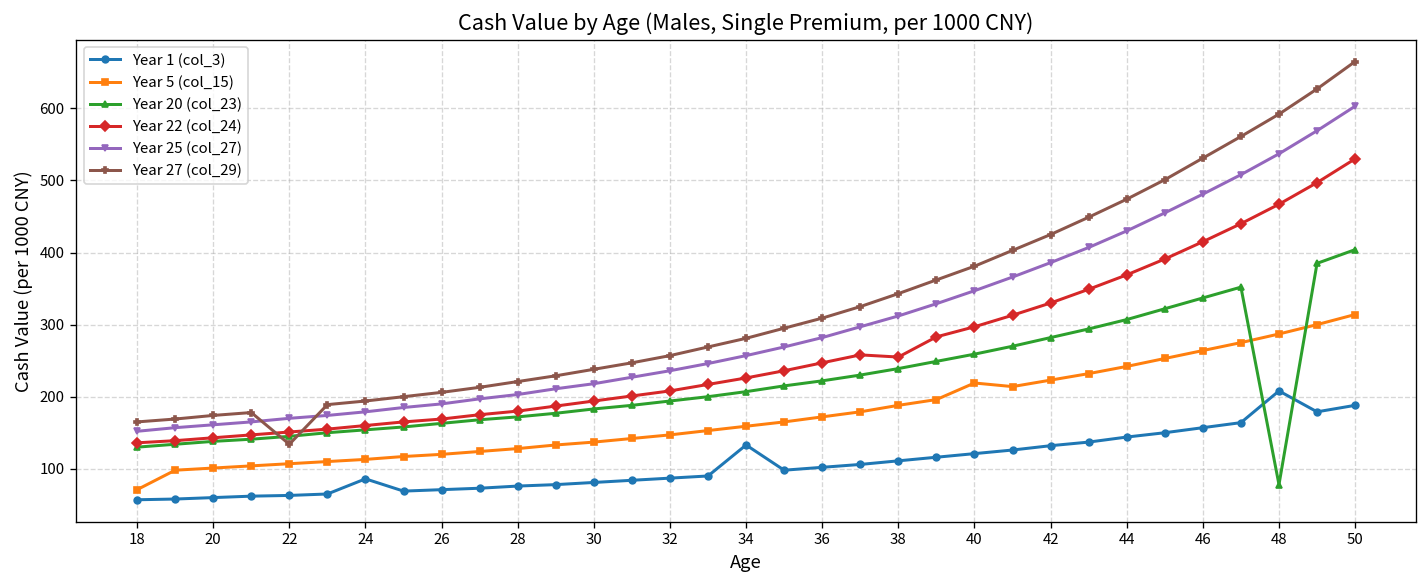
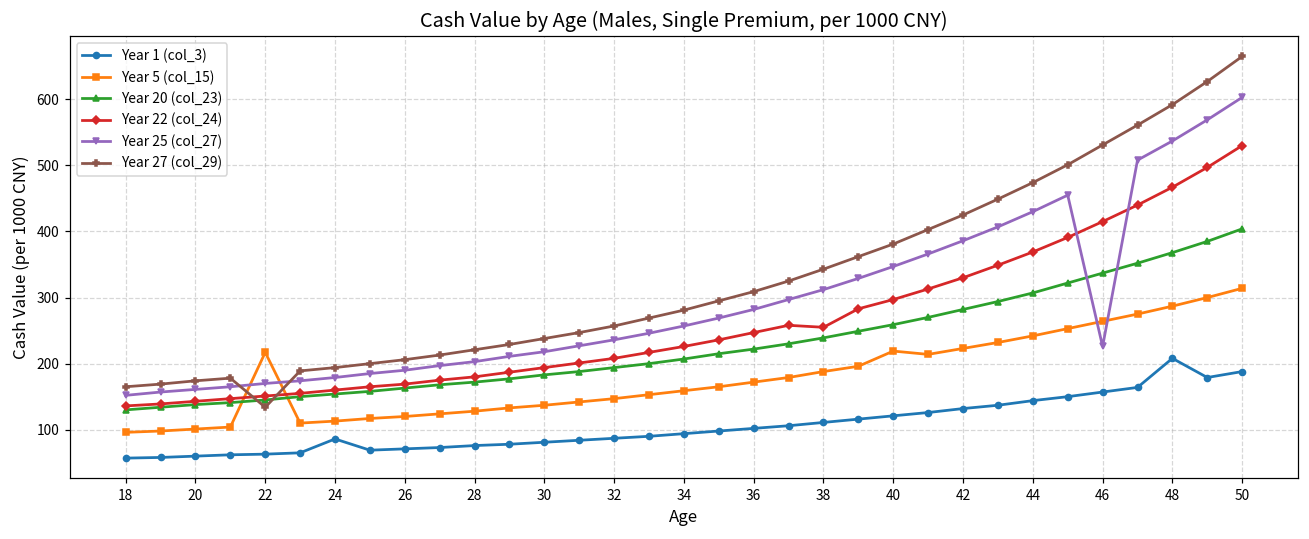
Year 5 (col_15), 18: 70 -> 100
Year 5 (col_15), 22: 110 -> 220
Year 1 (col_3), 34: 130 -> 90
Year 25 (col_27), 46: 480 -> 230
Year 20 (col_23), 48: 80 -> 370
